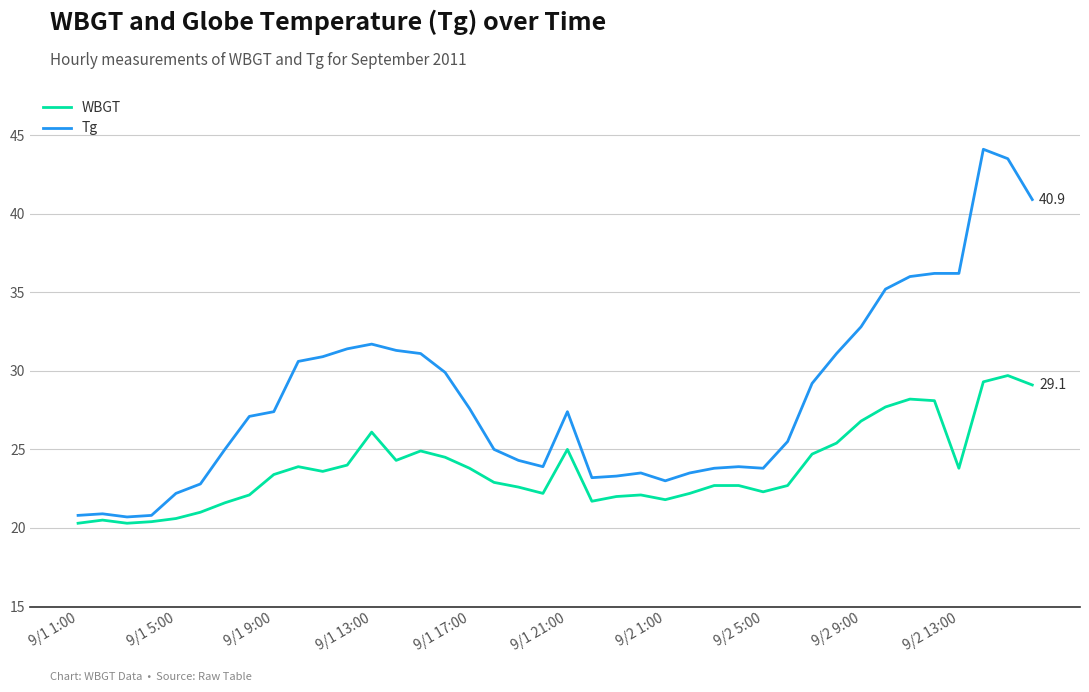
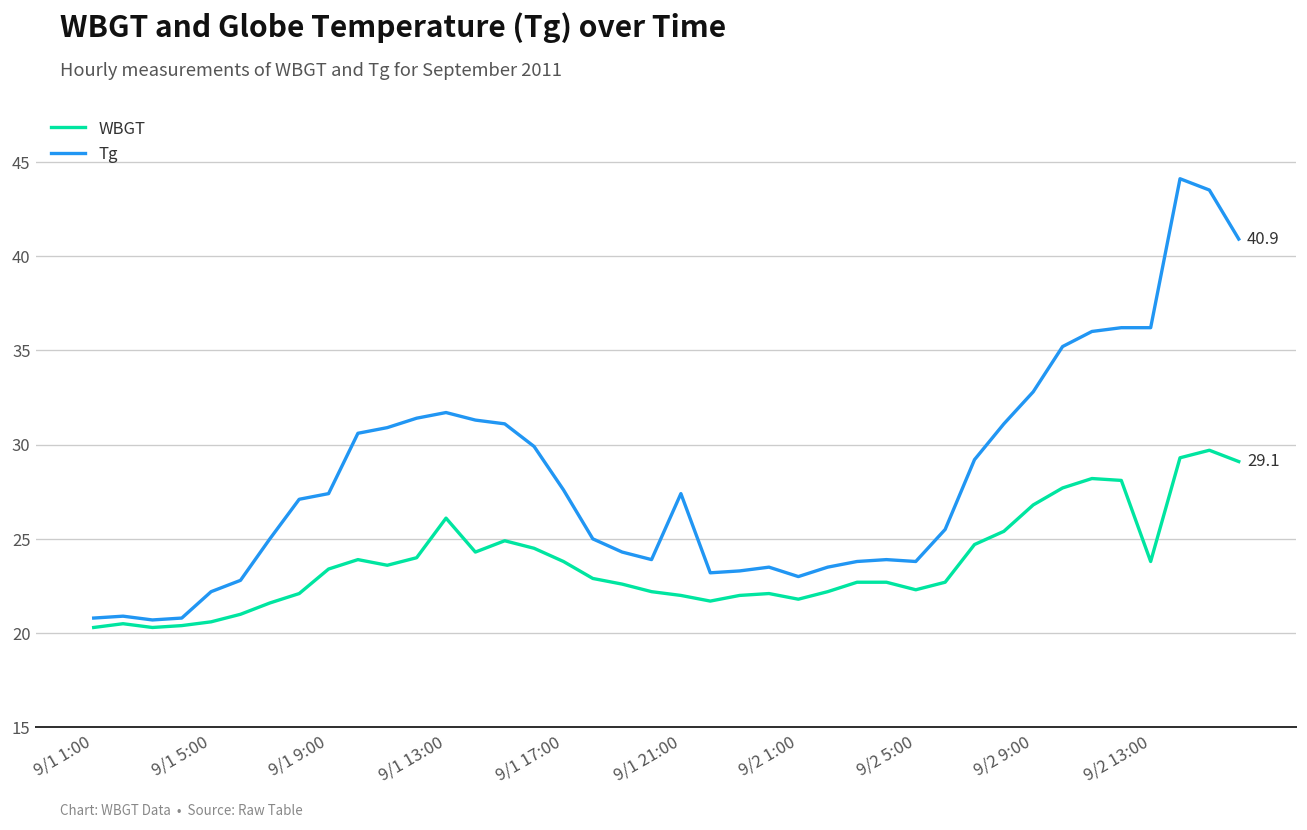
WBGT, 9/1 21:00: 25 -> 22
